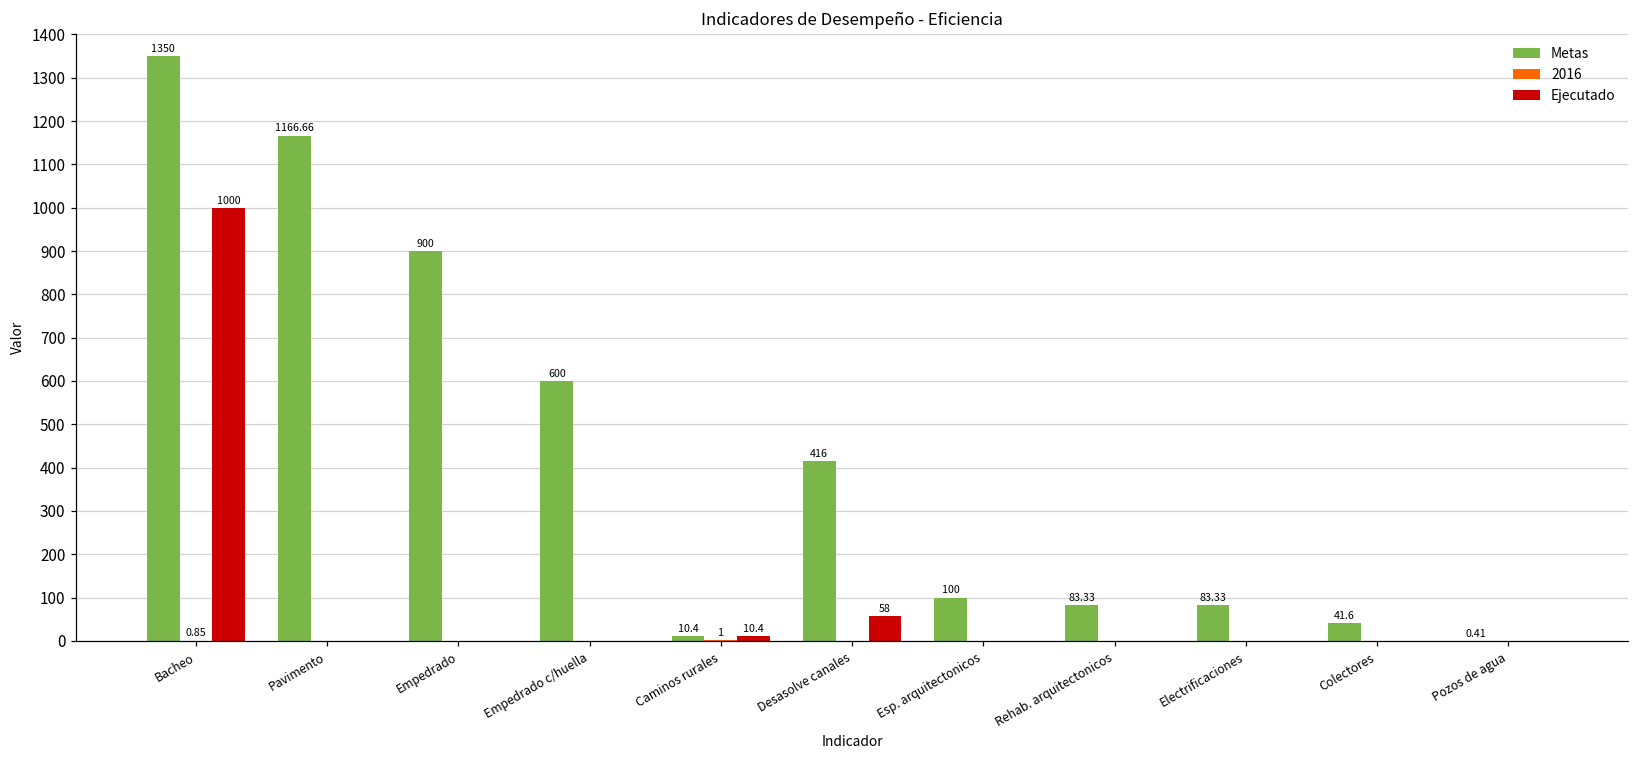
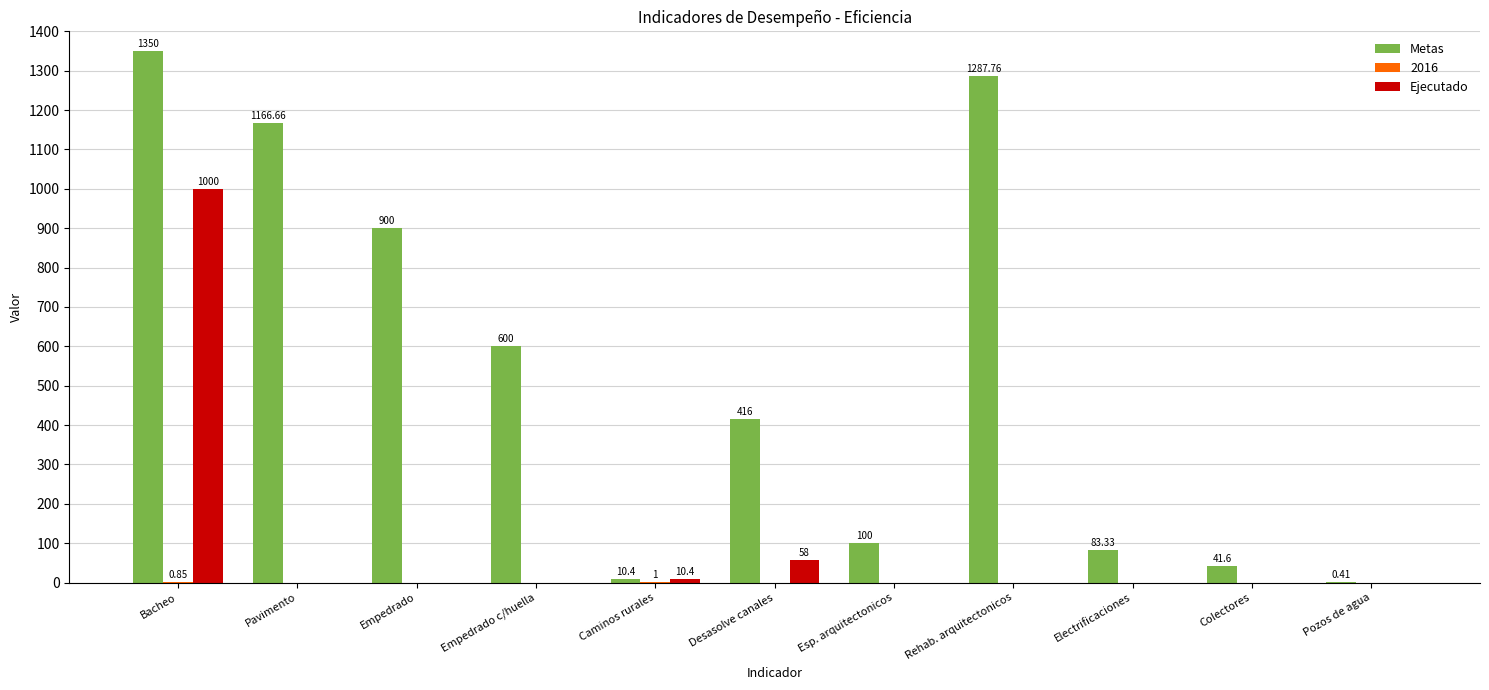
Metas, Rehab. arquitectonicos: 83.33 -> 1287.76
